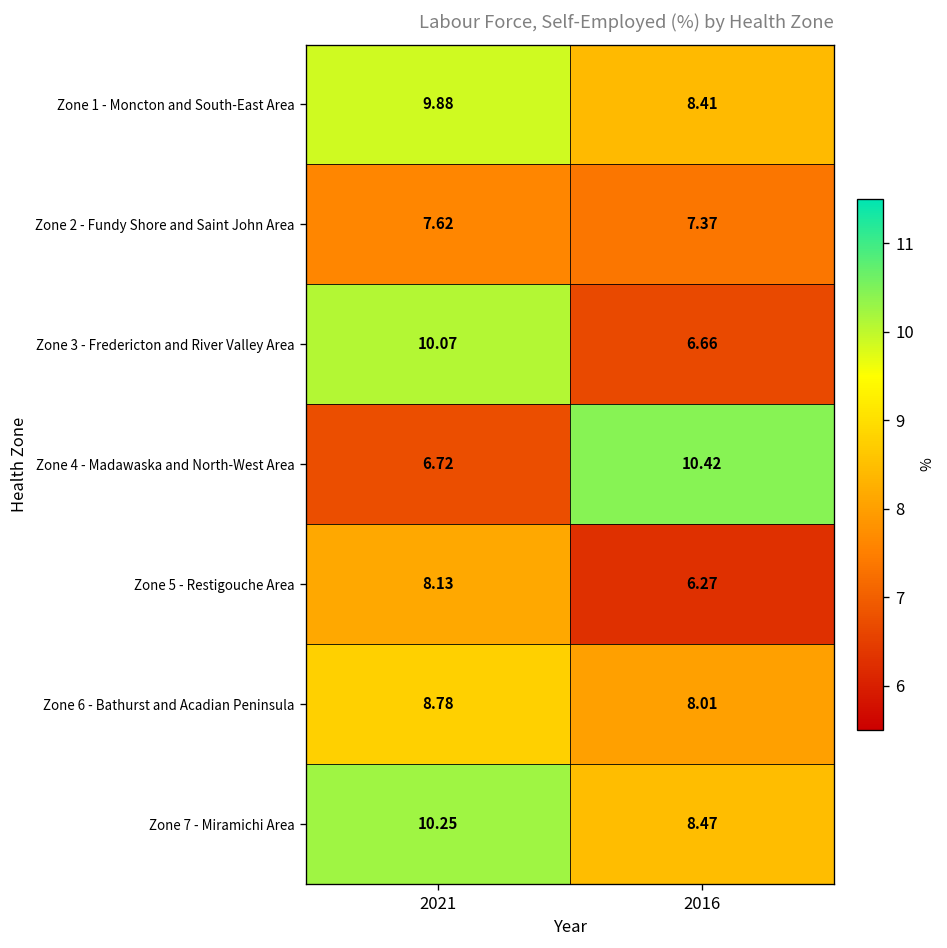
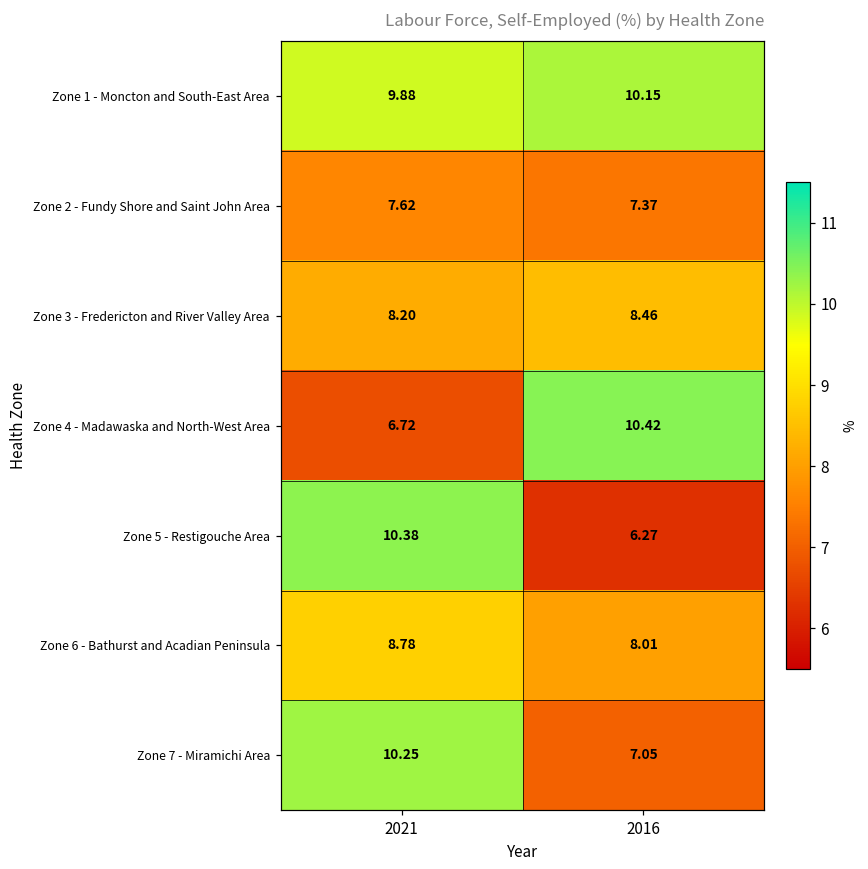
Zone 1 - Moncton and South-East Area, 2016: 8.41 -> 10.15
Zone 3 - Fredericton and River Valley Area, 2021: 10.07 -> 8.20
Zone 3 - Fredericton and River Valley Area, 2016: 6.66 -> 8.46
Zone 5 - Restigouche Area, 2021: 8.13 -> 10.38
Zone 7 - Miramichi Area, 2016: 8.47 -> 7.05
